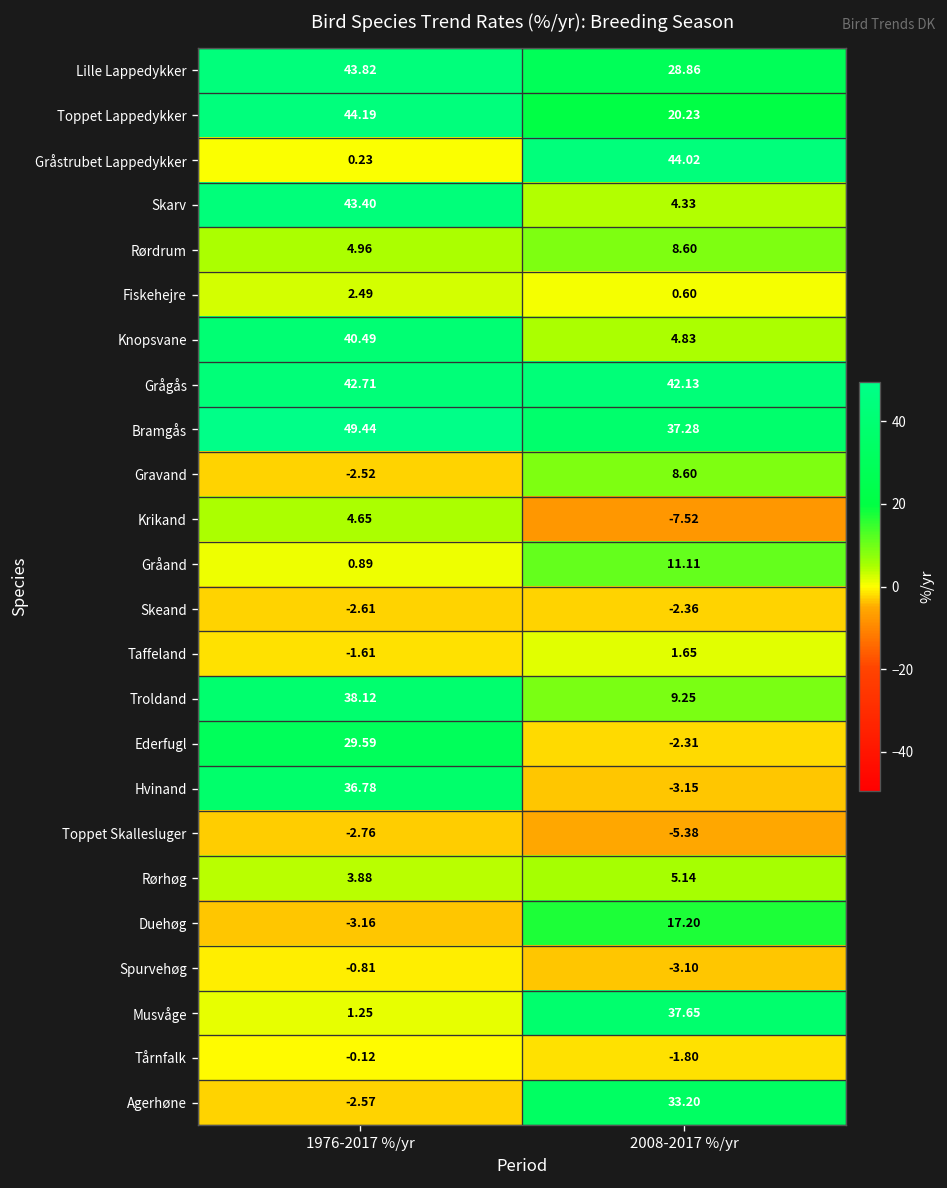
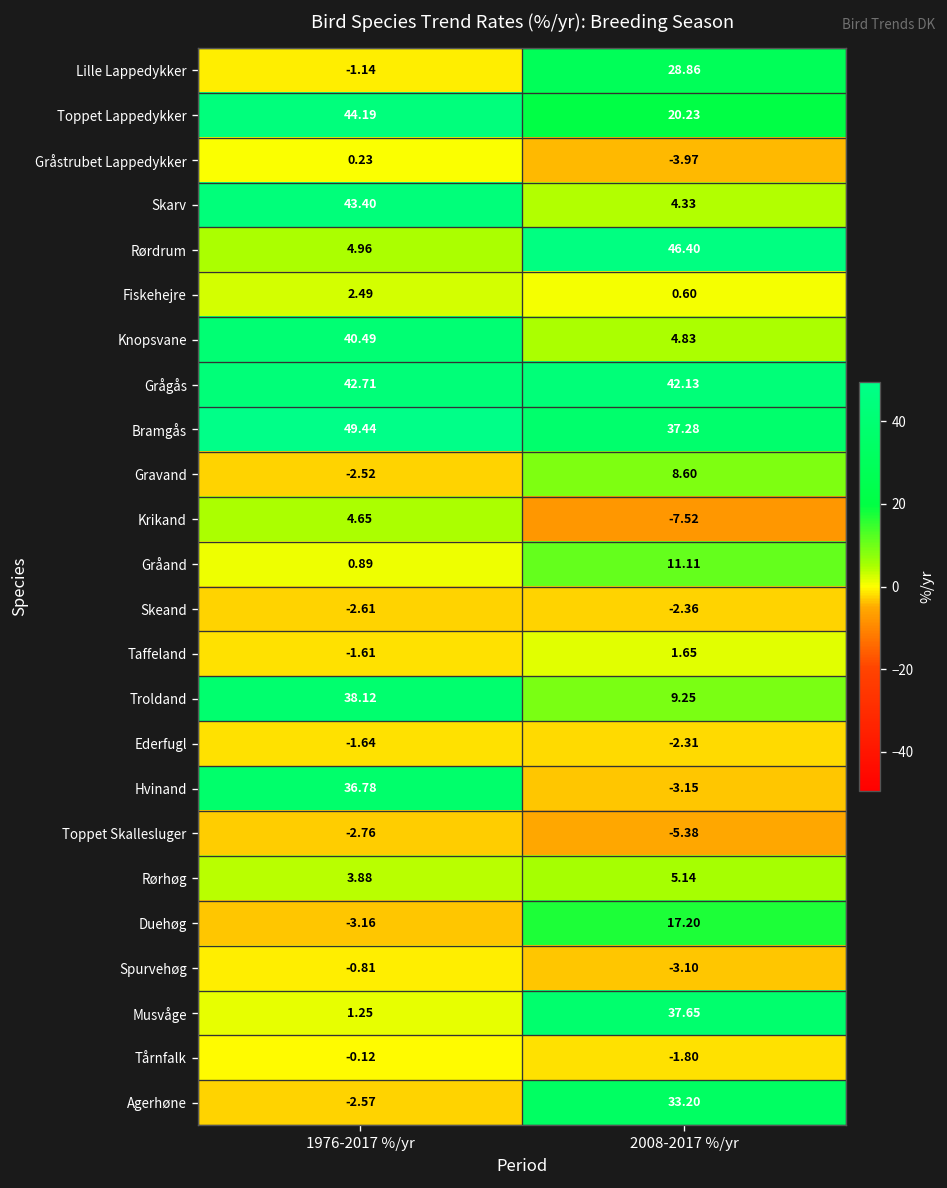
Lille Lappedykker, 1976-2017 %/yr: 43.82 -> -1.14
Gråstrubet Lappedykker, 2008-2017 %/yr: 44.02 -> -3.97
Rørdrum, 2008-2017 %/yr: 8.60 -> 46.40
Ederfugl, 1976-2017 %/yr: 29.59 -> -1.64
